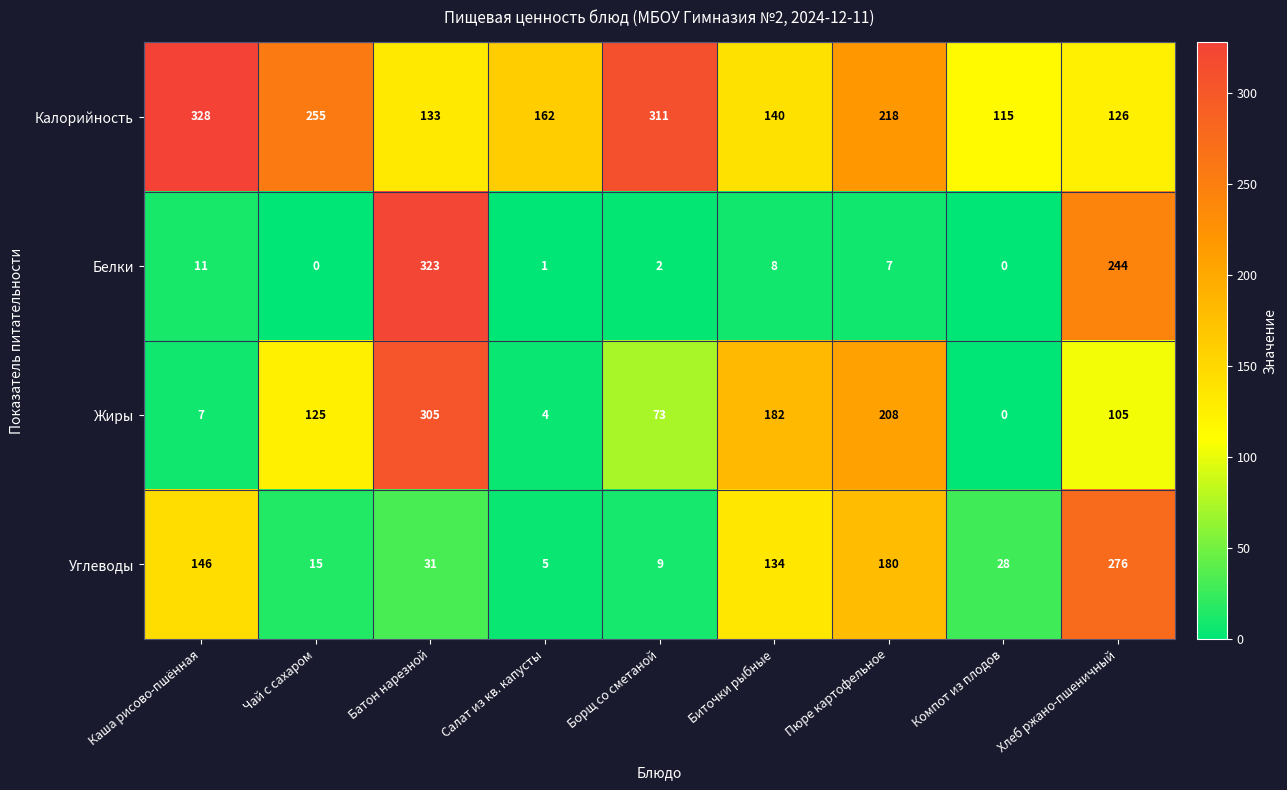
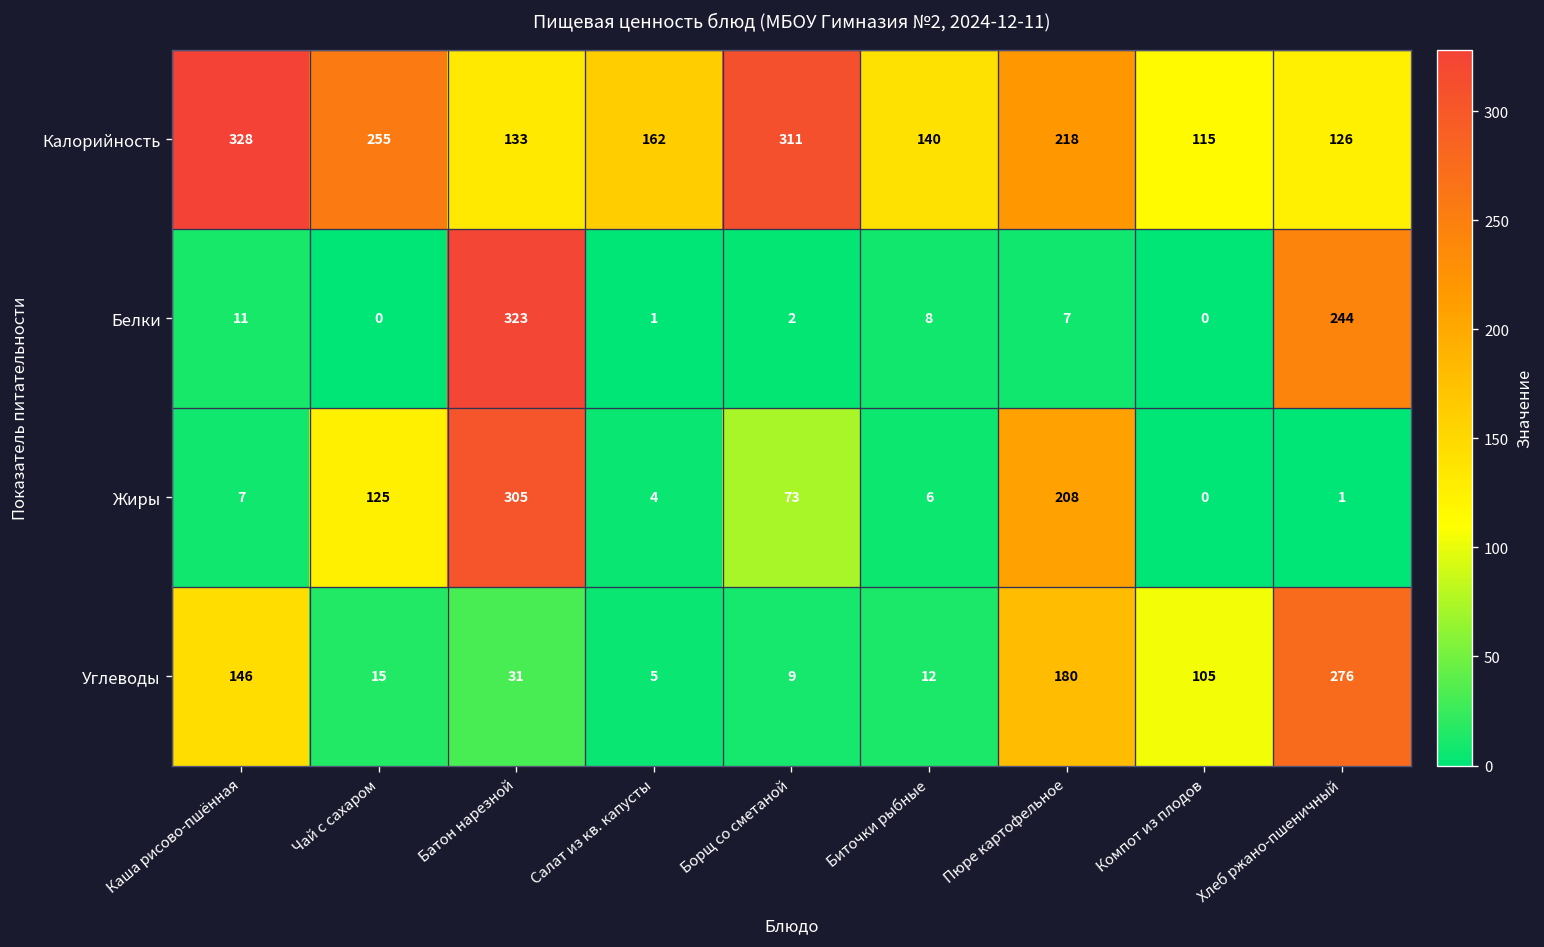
Жиры, Биточки рыбные: 182 -> 6
Жиры, Хлеб ржано-пшеничный: 105 -> 1
Углеводы, Биточки рыбные: 134 -> 12
Углеводы, Компот из плодов: 28 -> 105
